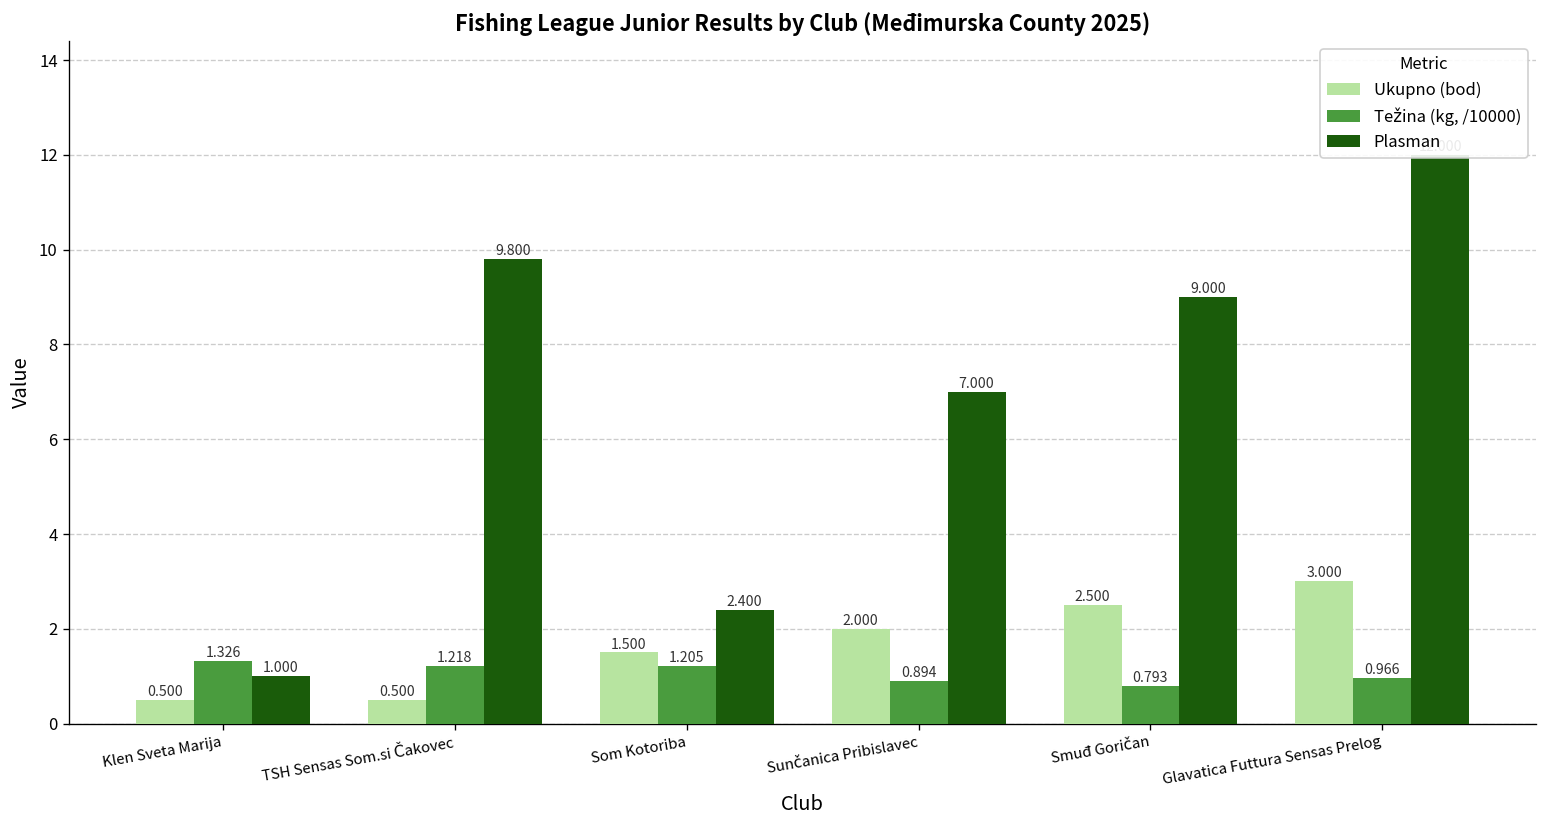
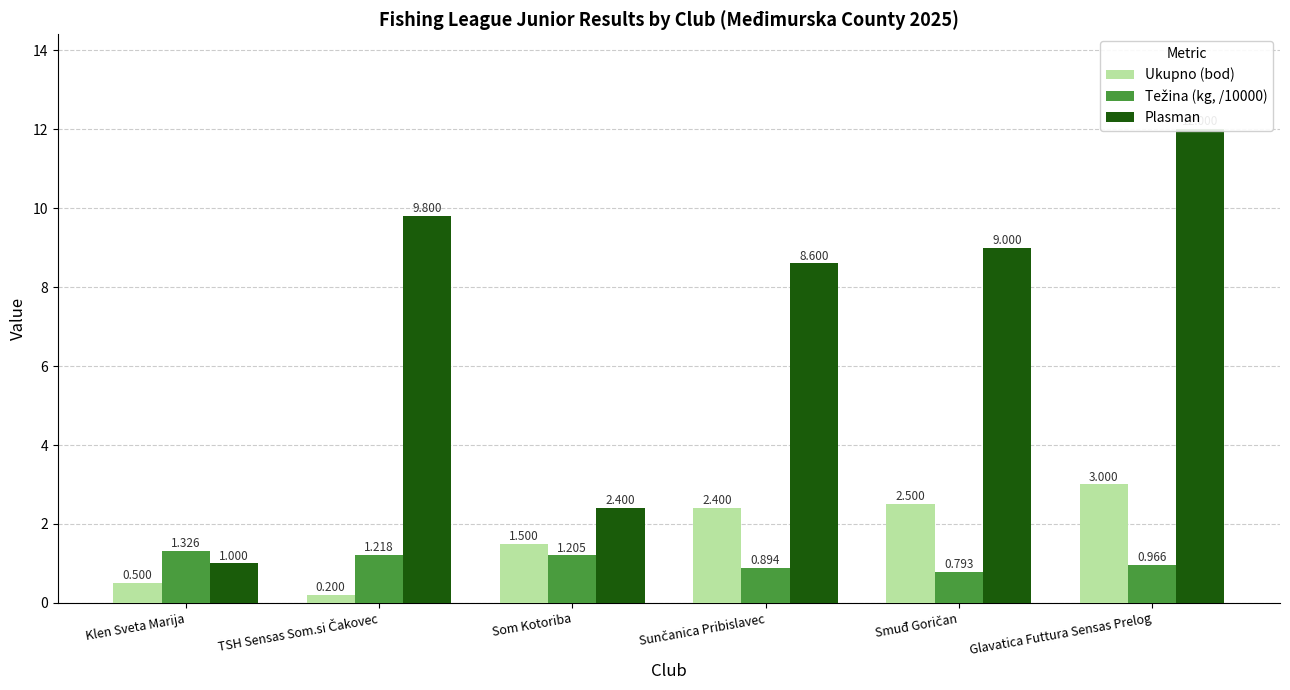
Ukupno (bod), TSH Sensas Som.si Čakovec: 0.500 -> 0.200
Ukupno (bod), Sunčanica Pribislavec: 2.000 -> 2.400
Plasman, Sunčanica Pribislavec: 7.000 -> 8.600
